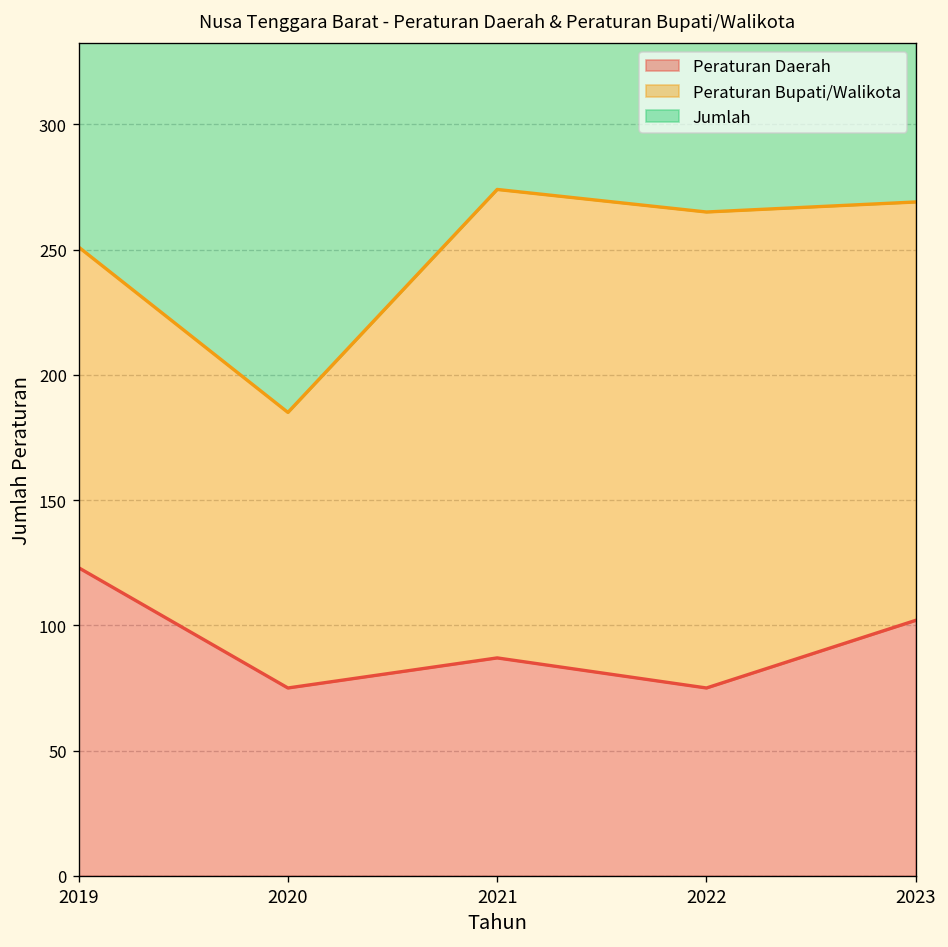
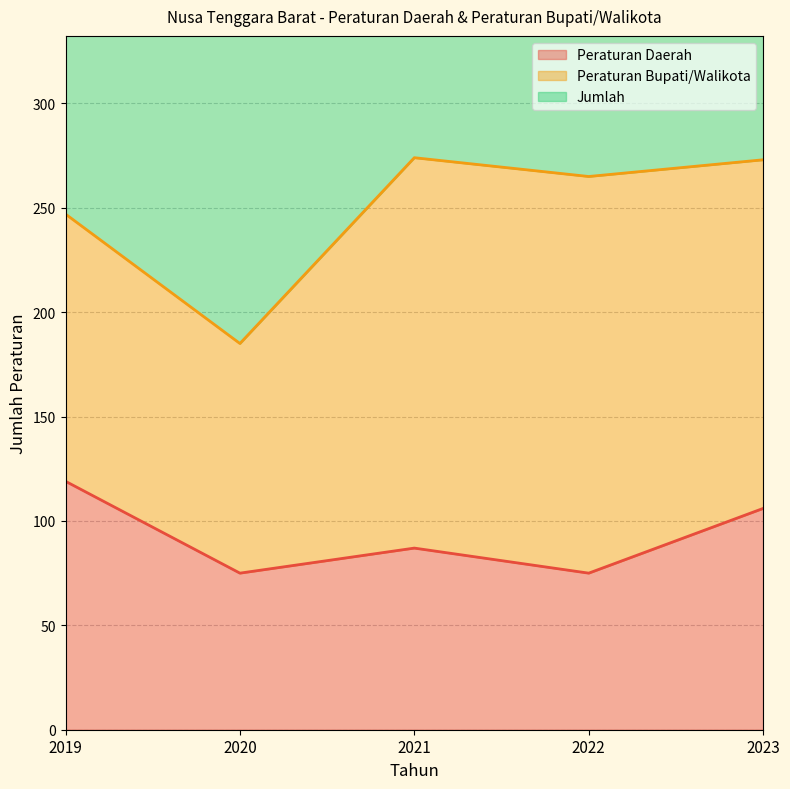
Peraturan Daerah, 2019: 123 -> 119
Peraturan Daerah, 2023: 102 -> 106
